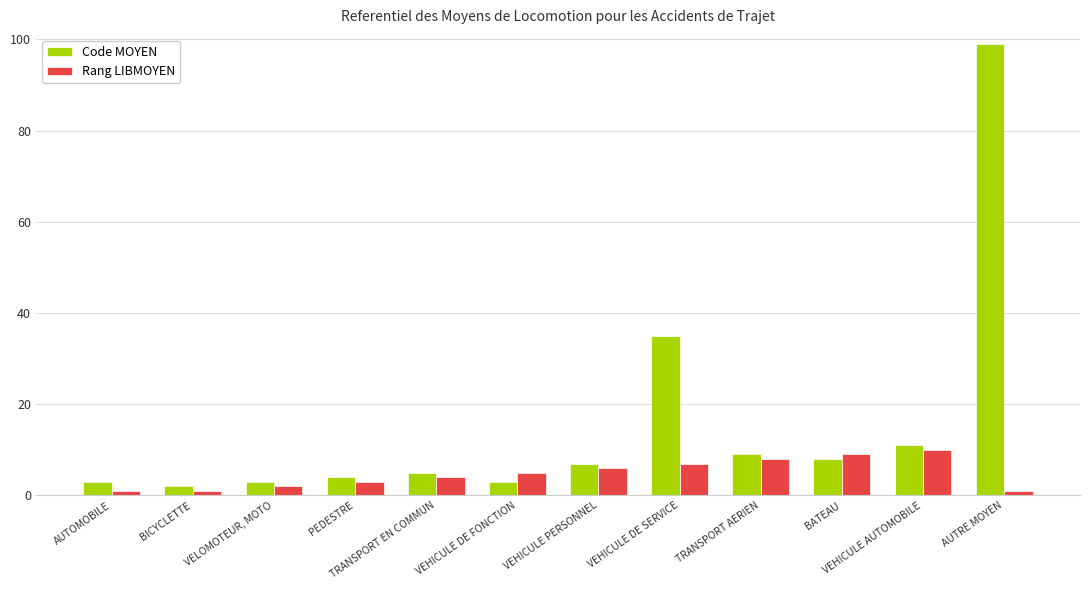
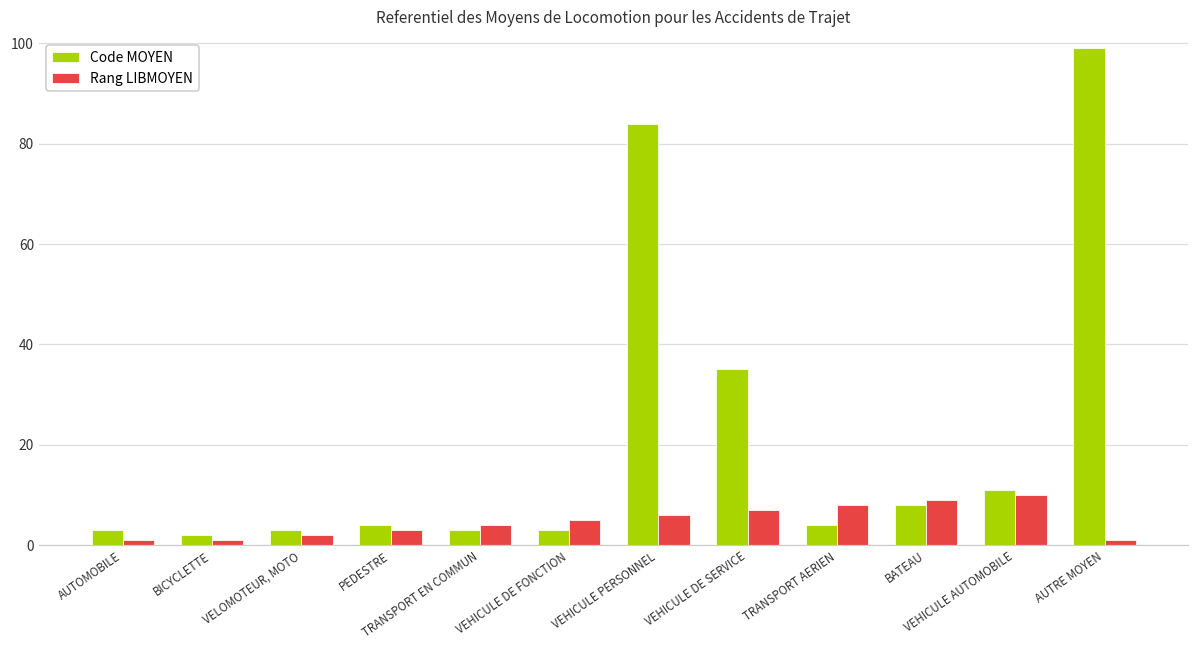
Code MOYEN, TRANSPORT EN COMMUN: 5 -> 3
Code MOYEN, VEHICULE PERSONNEL: 7 -> 84
Code MOYEN, TRANSPORT AERIEN: 9 -> 4
